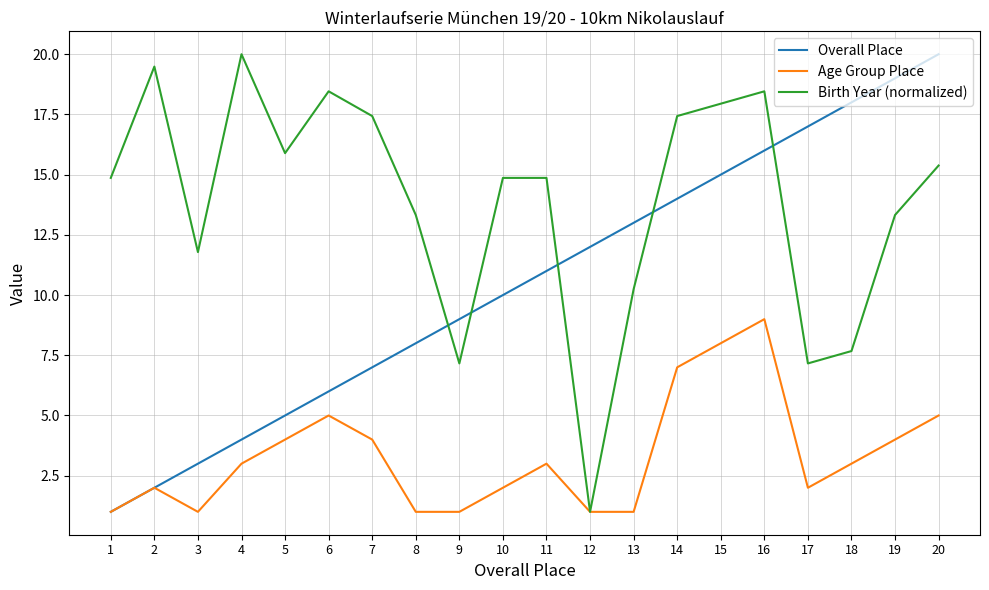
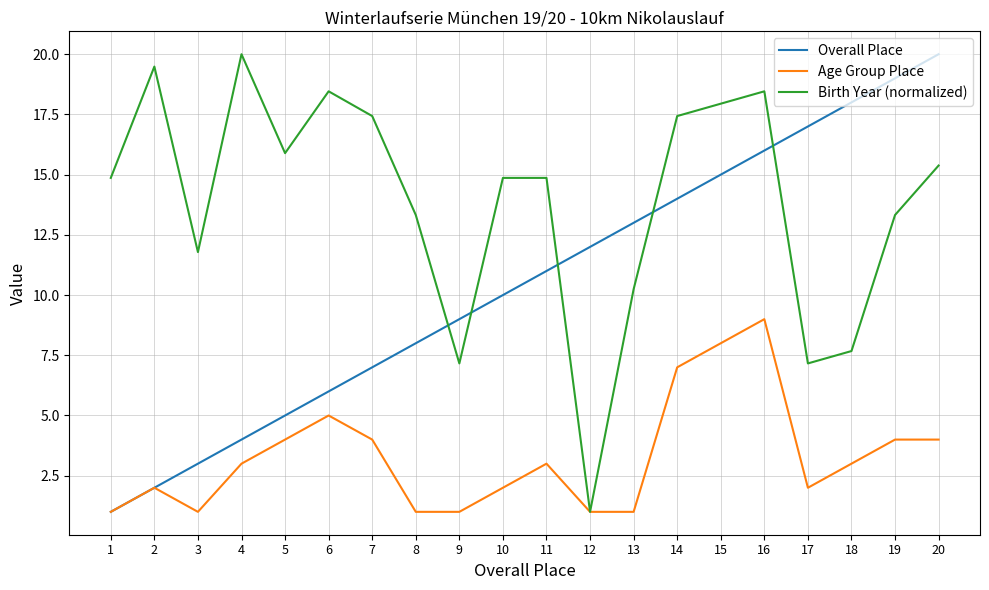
Age Group Place, 20: 5 -> 4
